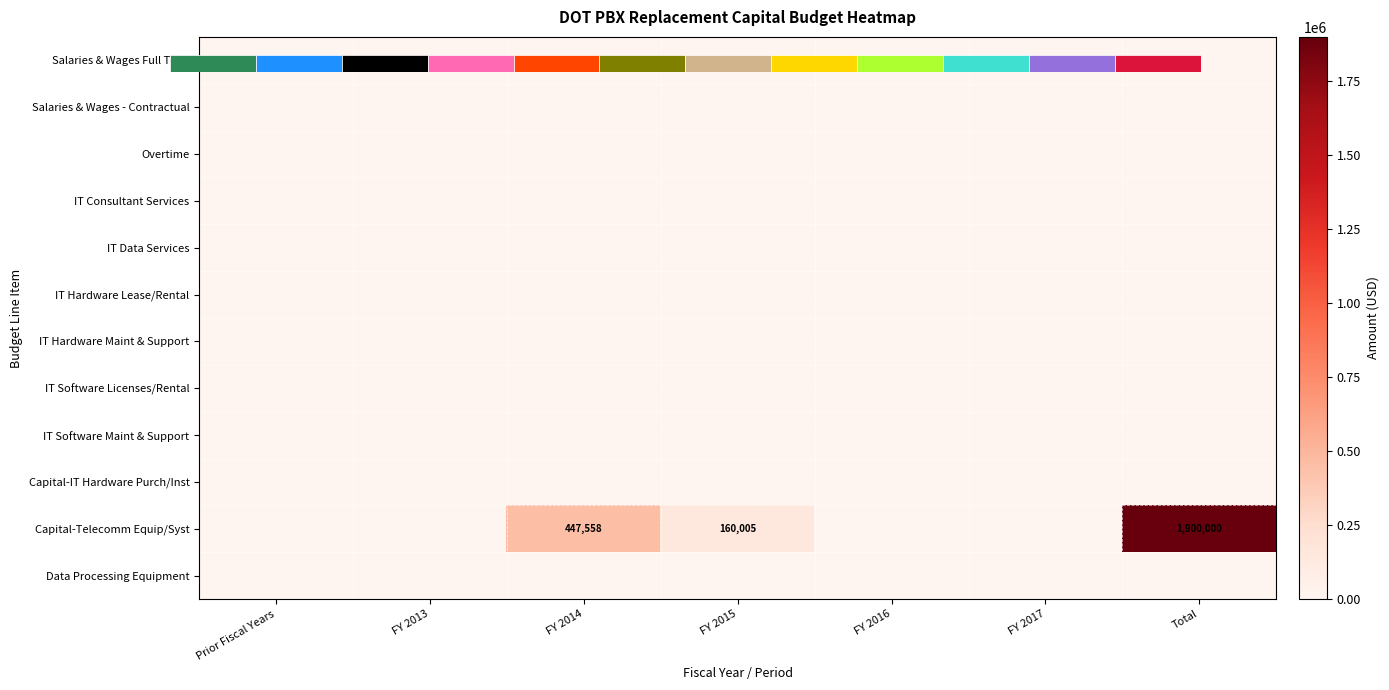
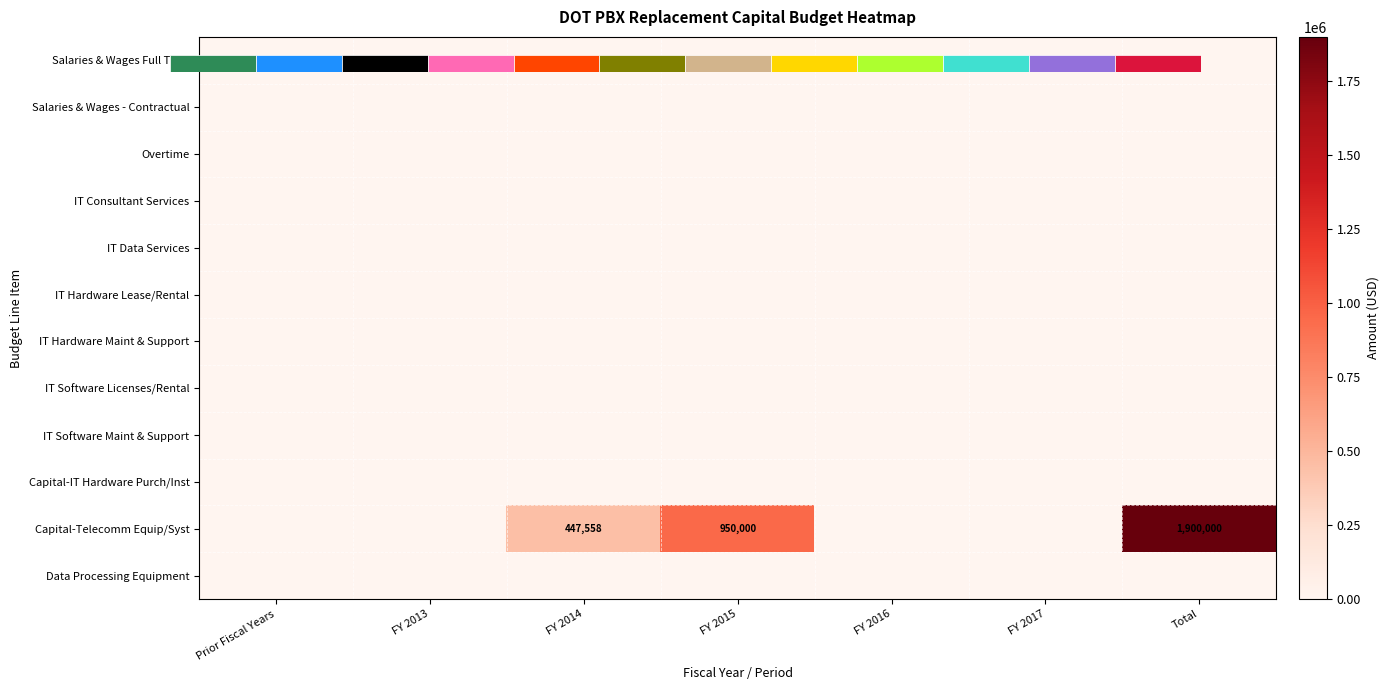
DOT PBX Replacement Capital Budget Heatmap, Capital-Telecomm Equip/Syst, FY 2015: 160,005 -> 950,000
